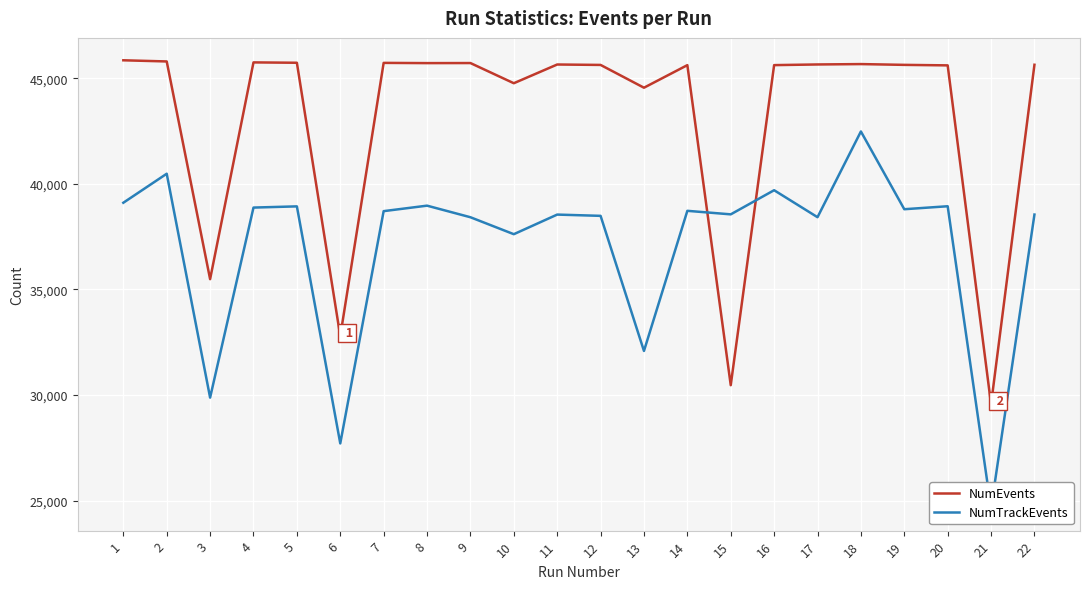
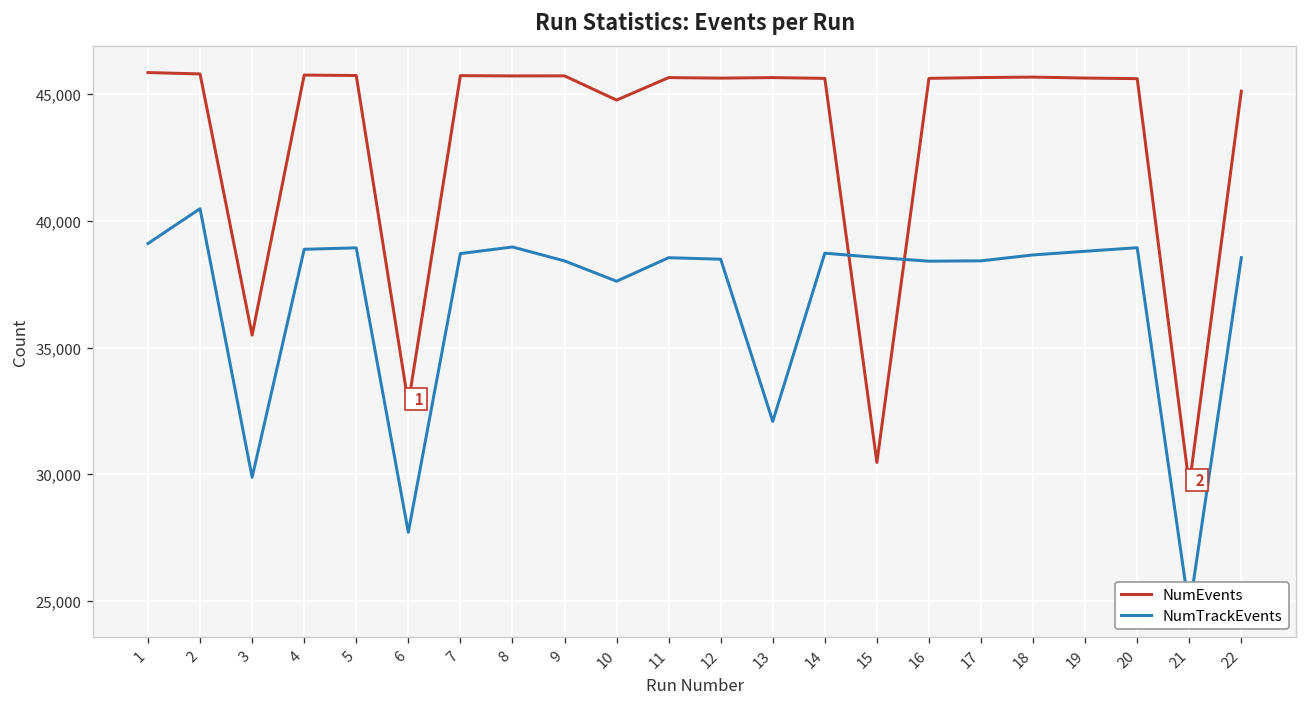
NumEvents, 13: 44,600 -> 45,700
NumTrackEvents, 16: 39,700 -> 38,400
NumTrackEvents, 18: 42,500 -> 38,700
NumEvents, 22: 45,600 -> 45,100
